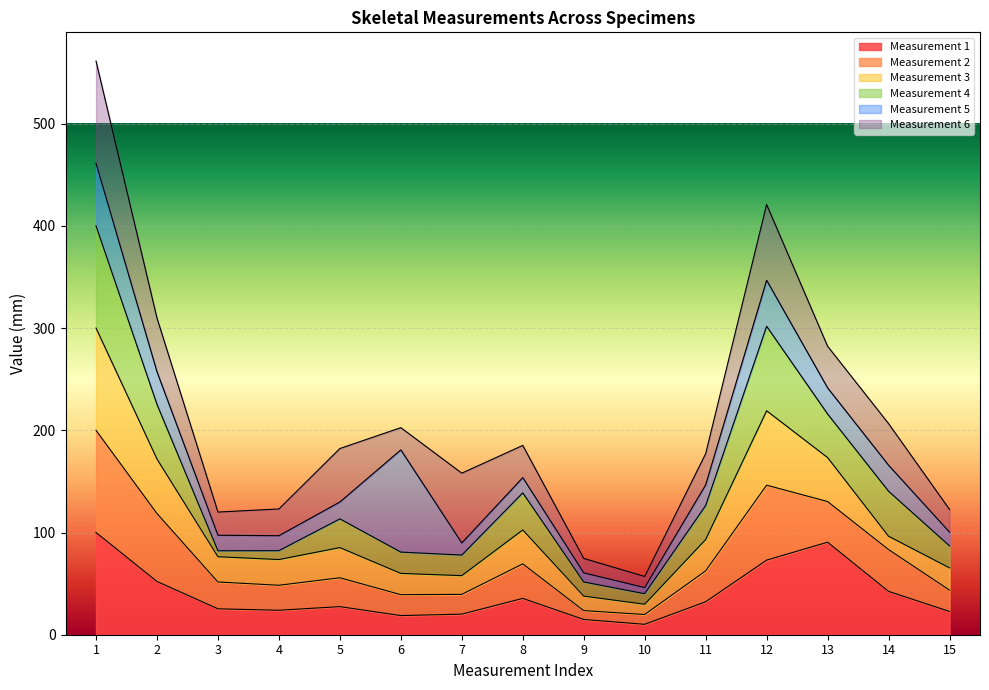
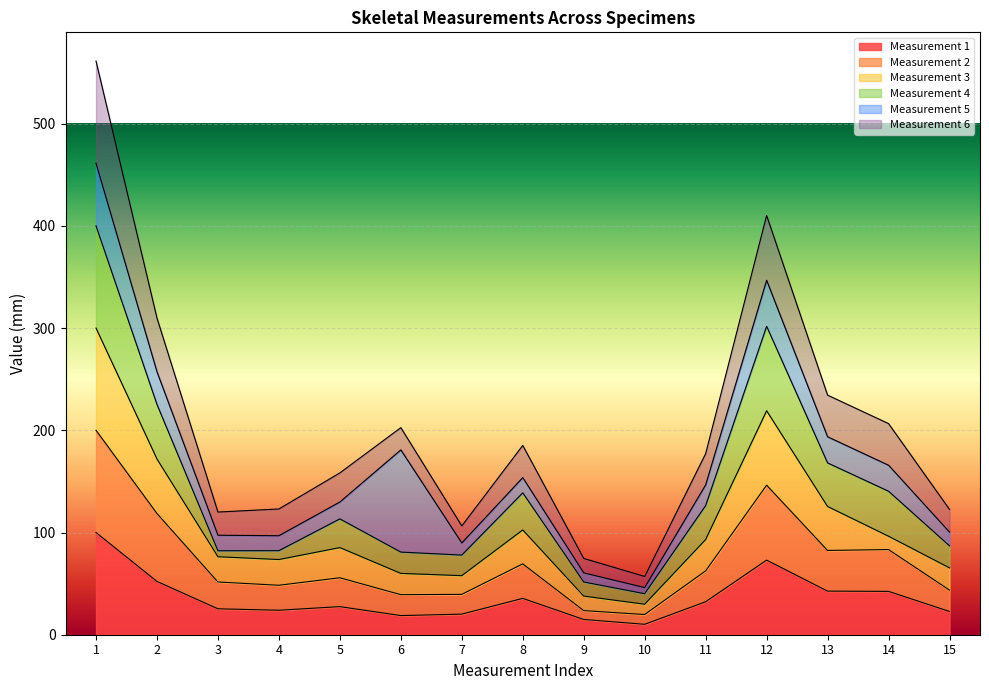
Measurement 6, 5: 52 -> 28
Measurement 6, 7: 68 -> 17
Measurement 6, 12: 74 -> 63
Measurement 1, 13: 91 -> 43
